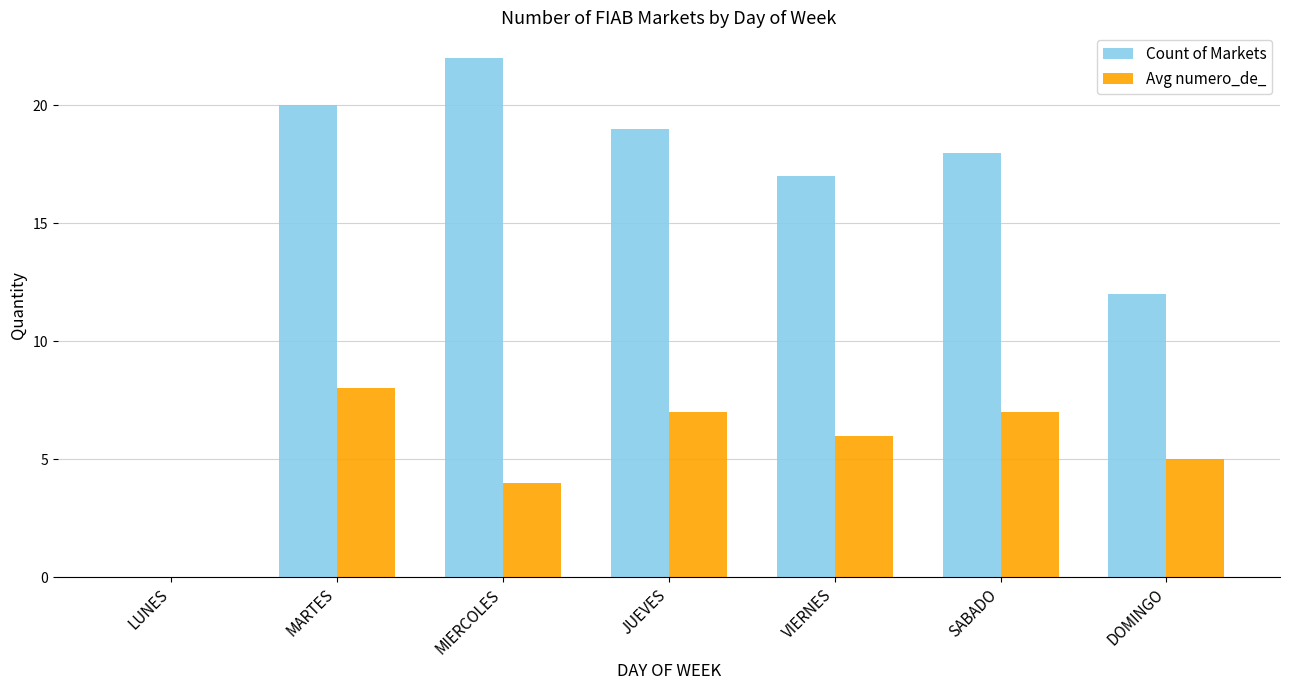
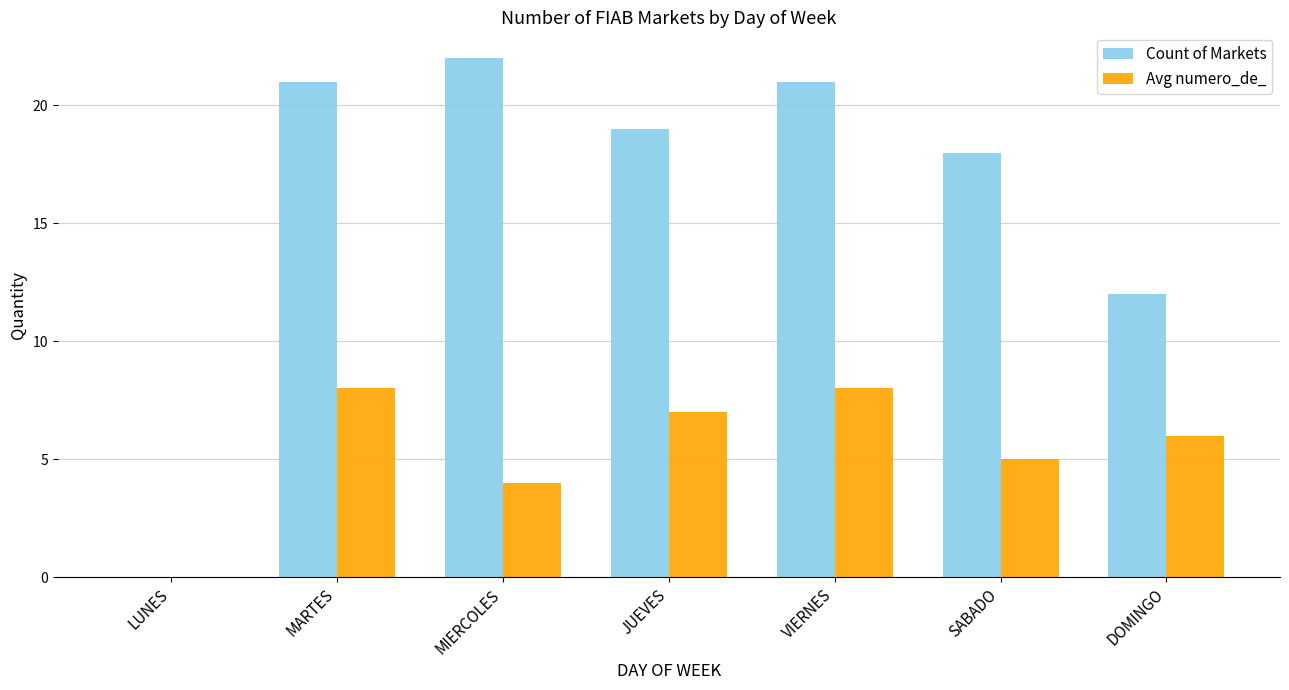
Count of Markets, MARTES: 20 -> 21
Count of Markets, VIERNES: 17 -> 21
Avg numero_de_, VIERNES: 6 -> 8
Avg numero_de_, SABADO: 7 -> 5
Avg numero_de_, DOMINGO: 5 -> 6
